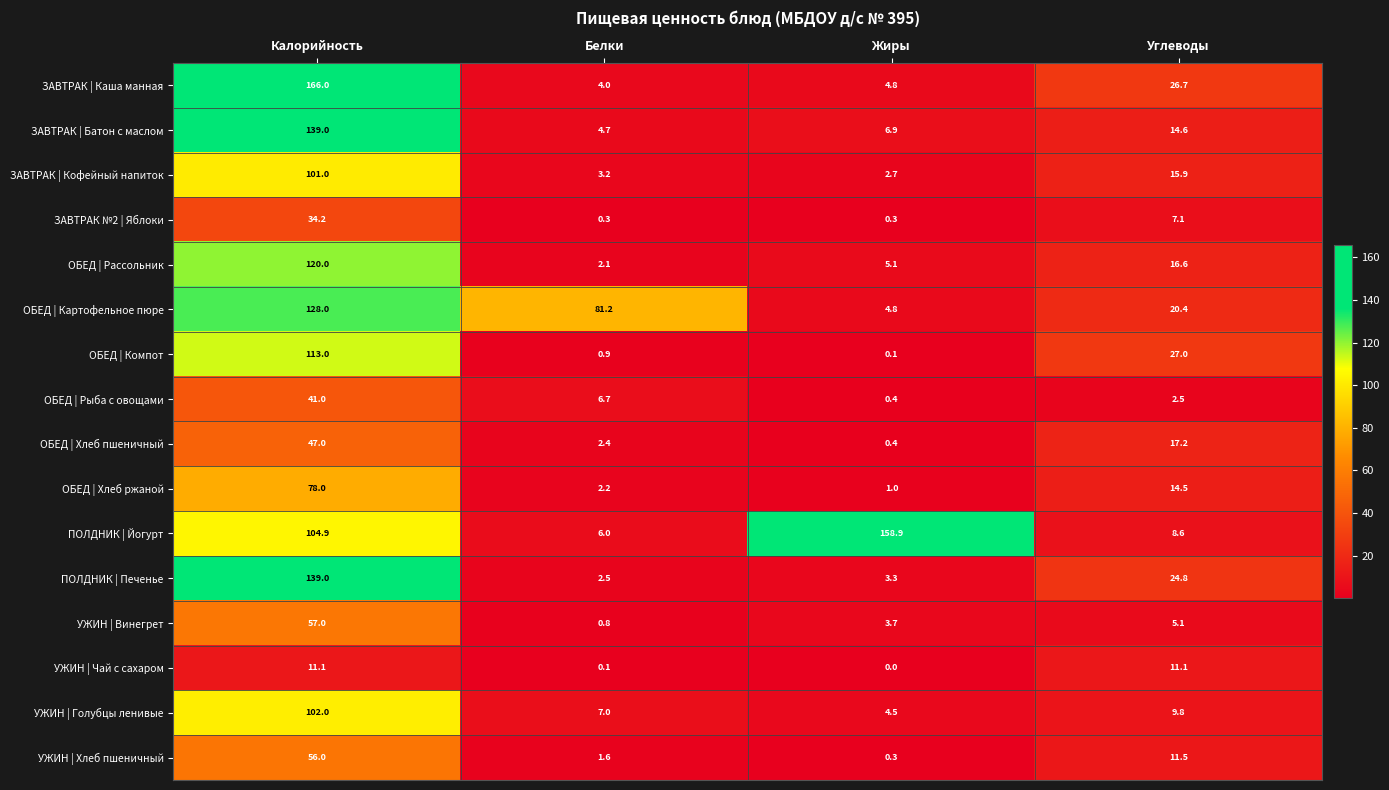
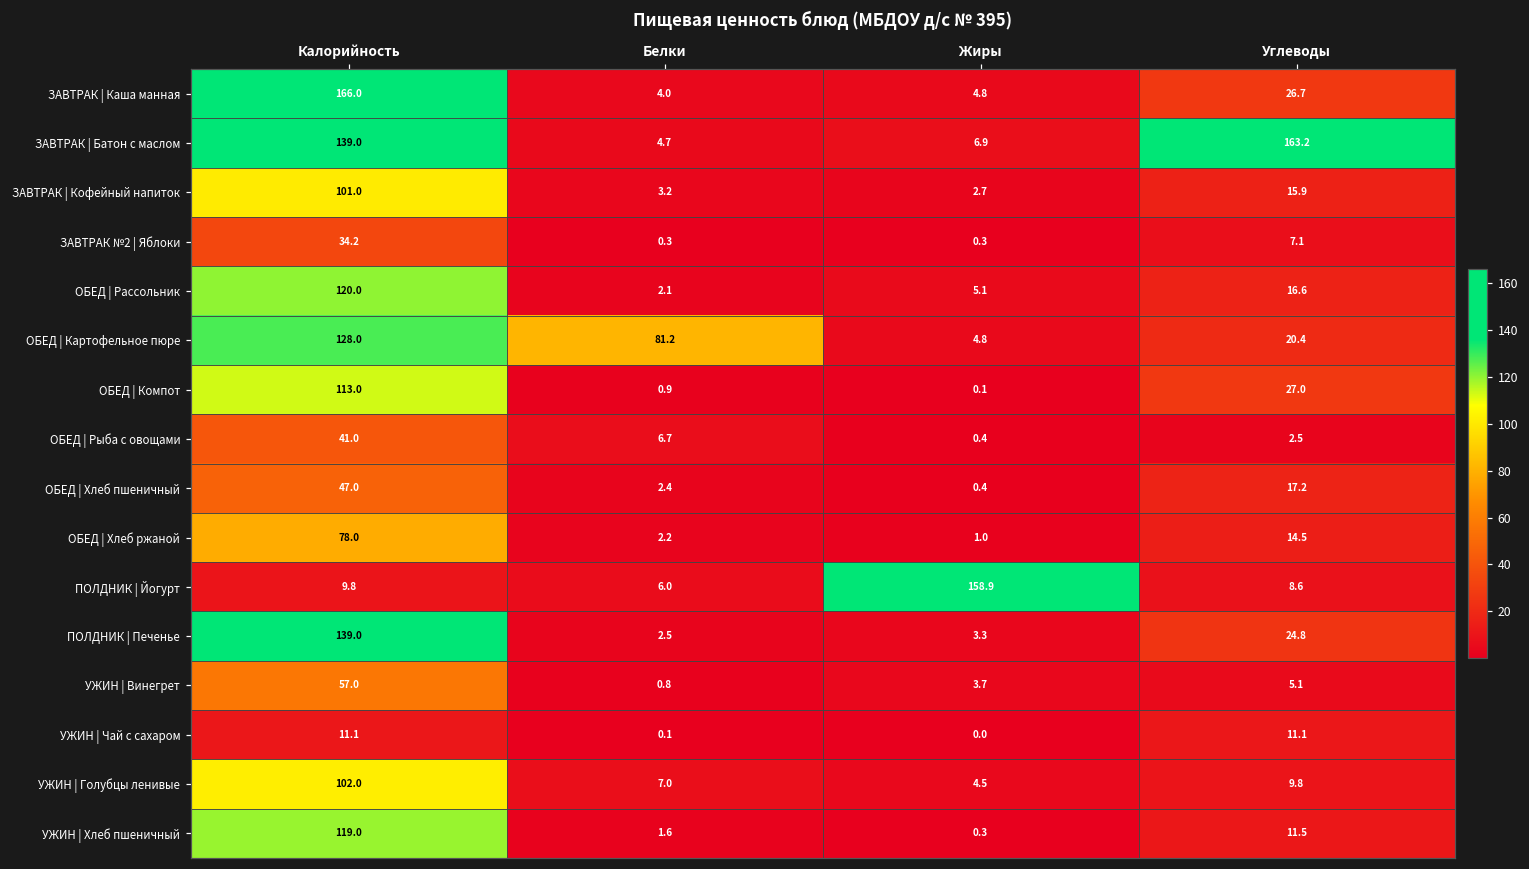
ЗАВТРАК | Батон с маслом, Углеводы: 14.6 -> 163.2
ПОЛДНИК | Йогурт, Калорийность: 104.9 -> 9.8
УЖИН | Хлеб пшеничный, Калорийность: 56.0 -> 119.0
